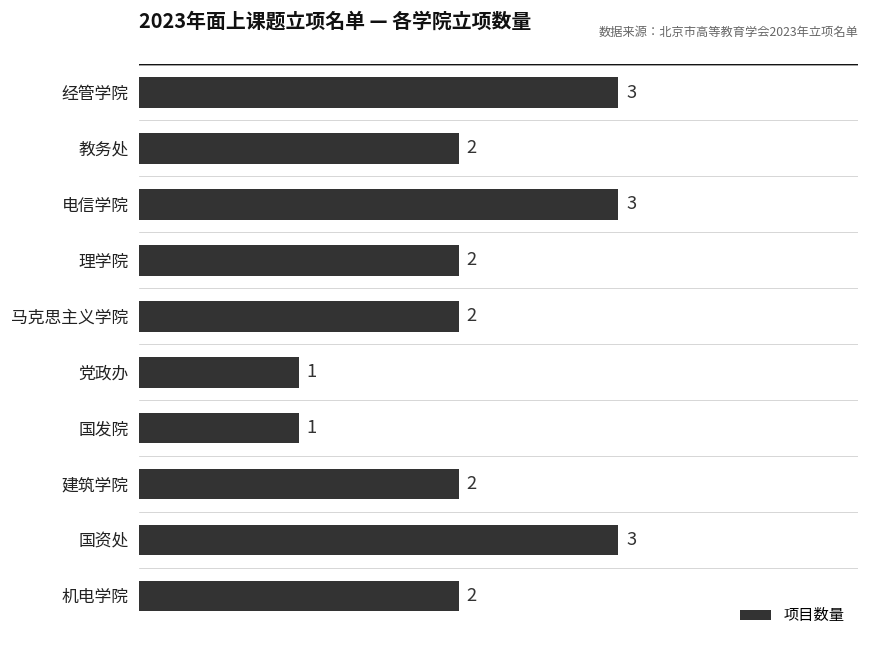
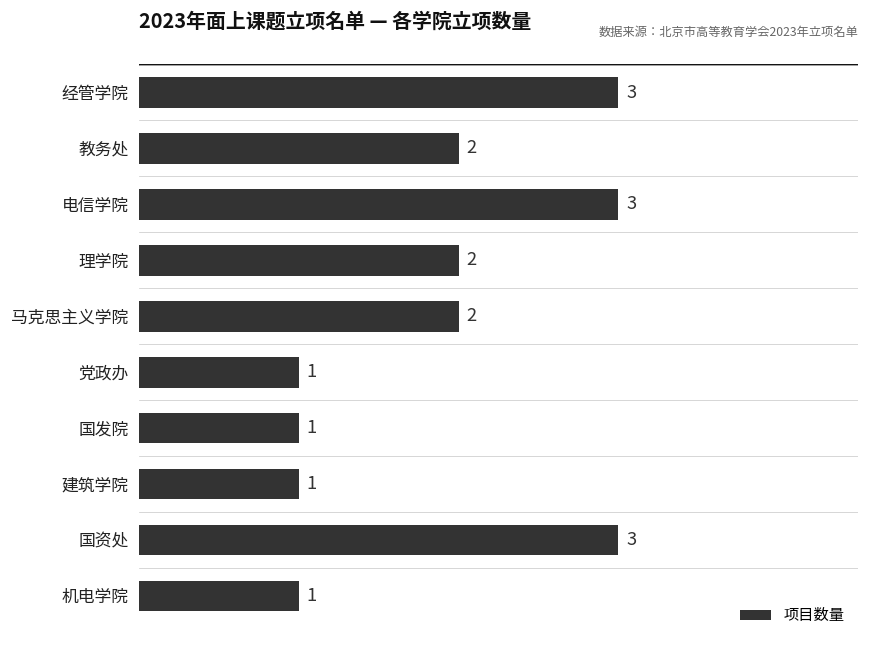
建筑学院: 2 -> 1
机电学院: 2 -> 1
